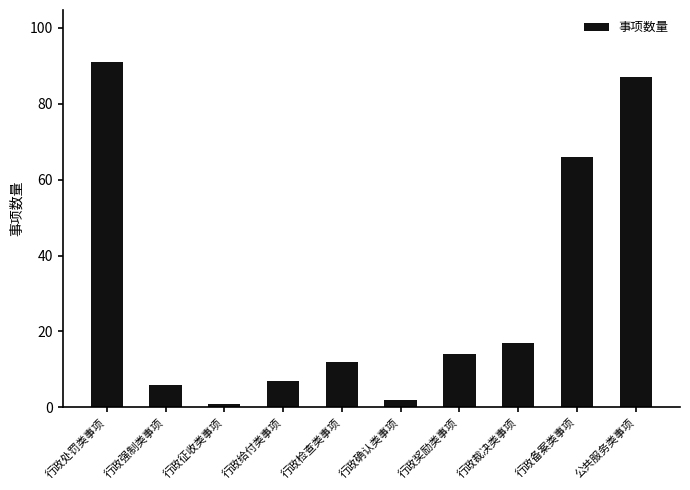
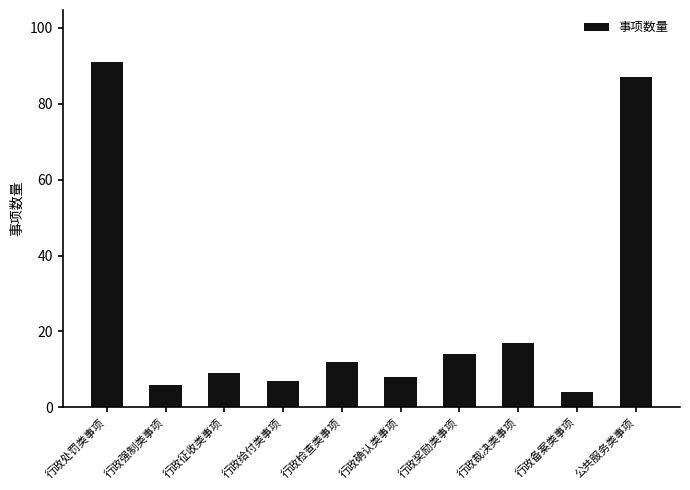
行政征收类事项: 1 -> 9
行政确认类事项: 2 -> 8
行政备案类事项: 66 -> 4
